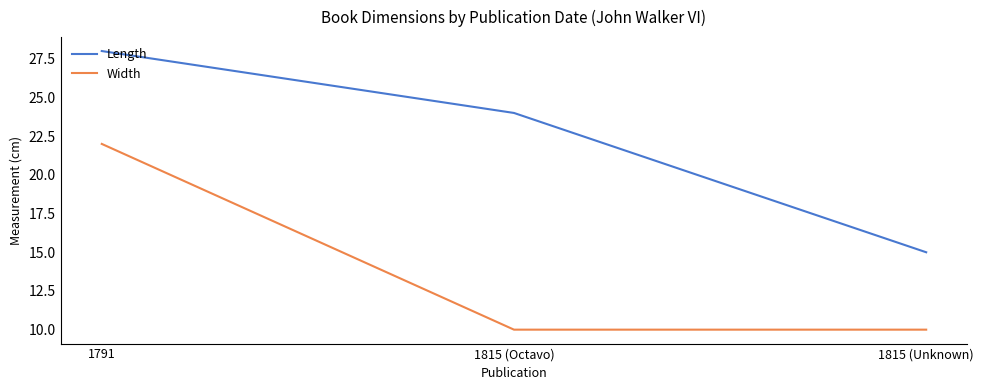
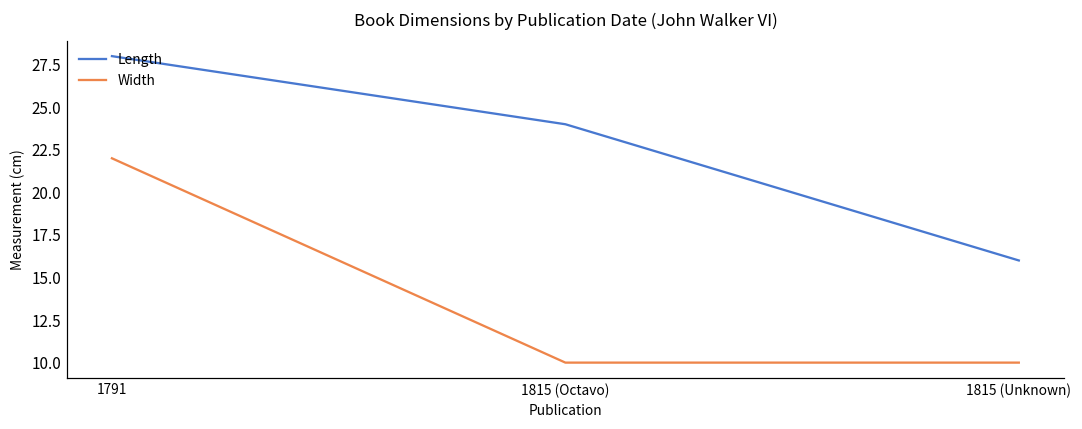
Length, 1815 (Unknown): 15 -> 16
